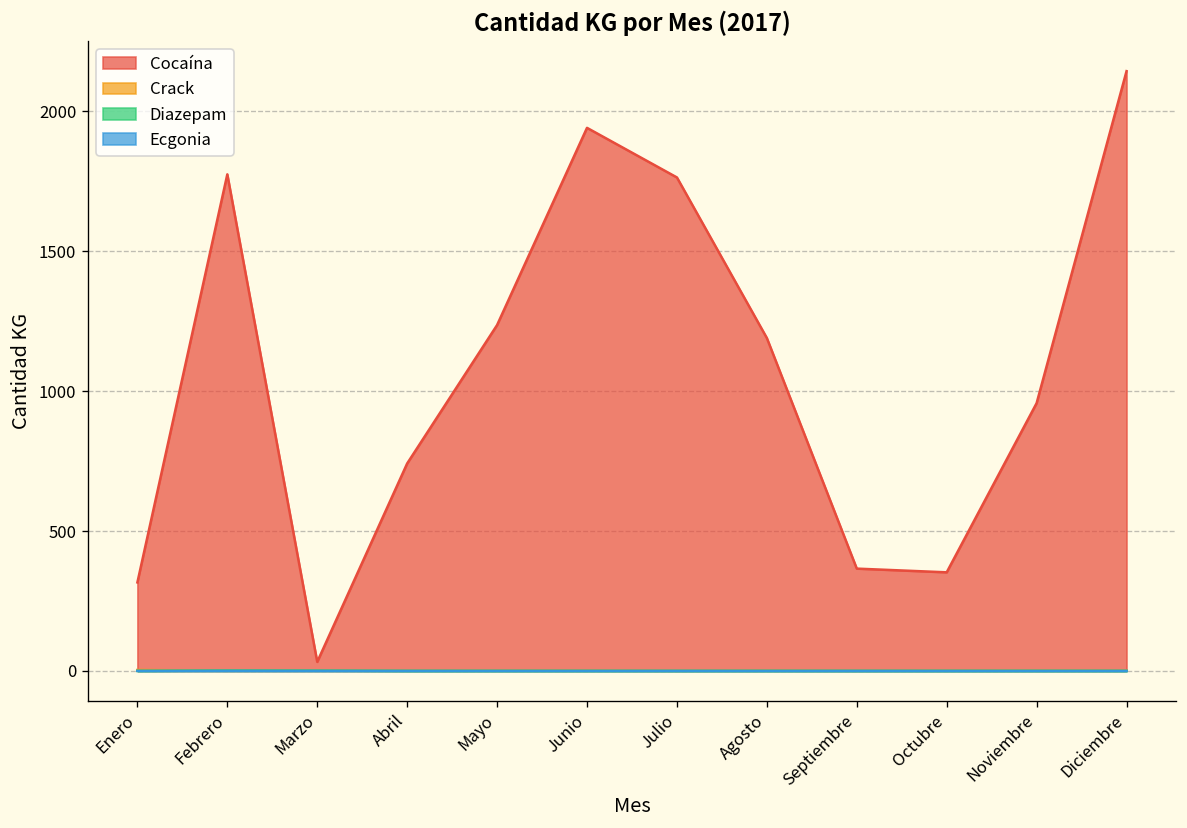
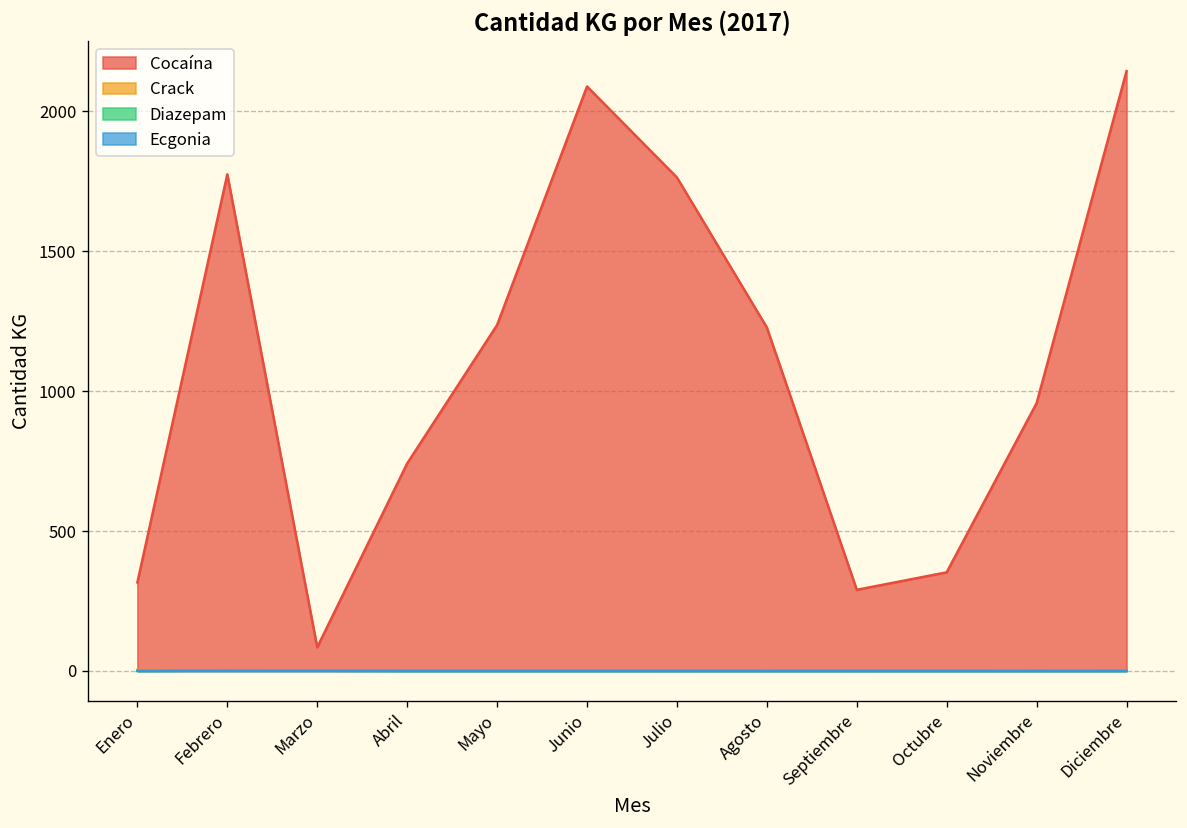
Cocaína, Marzo: 30 -> 80
Cocaína, Junio: 1940 -> 2090
Cocaína, Agosto: 1190 -> 1230
Cocaína, Septiembre: 370 -> 290
